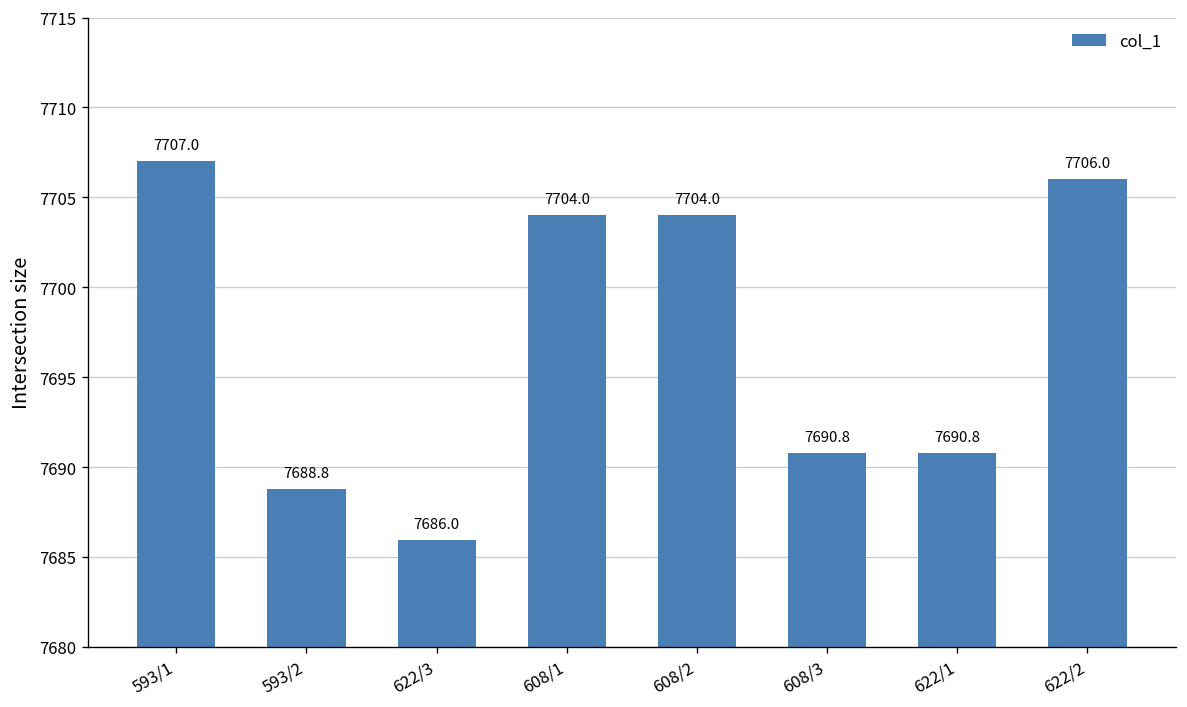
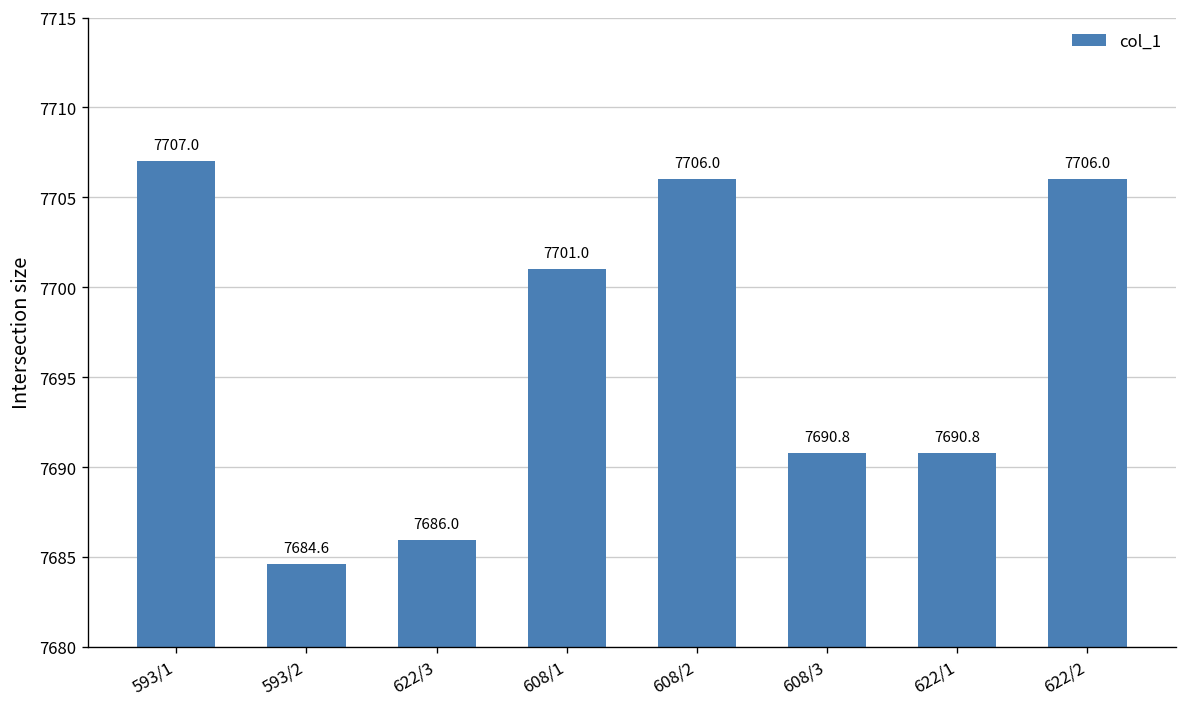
593/2: 7688.8 -> 7684.6
608/1: 7704.0 -> 7701.0
608/2: 7704.0 -> 7706.0
